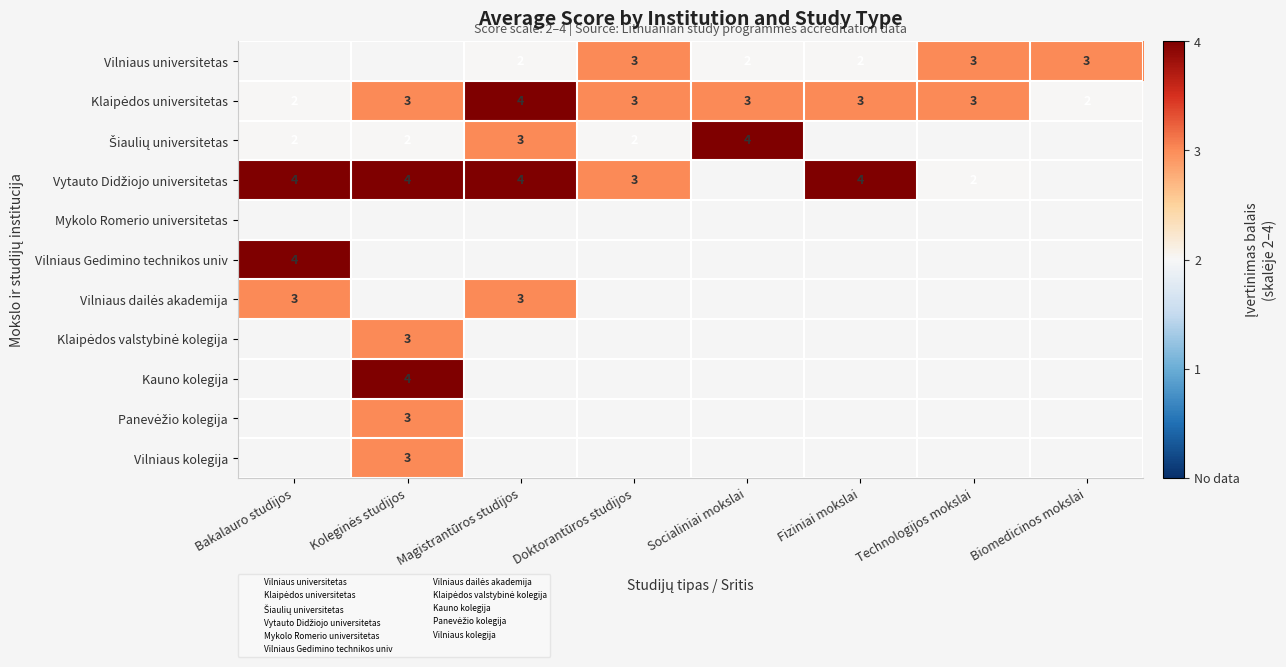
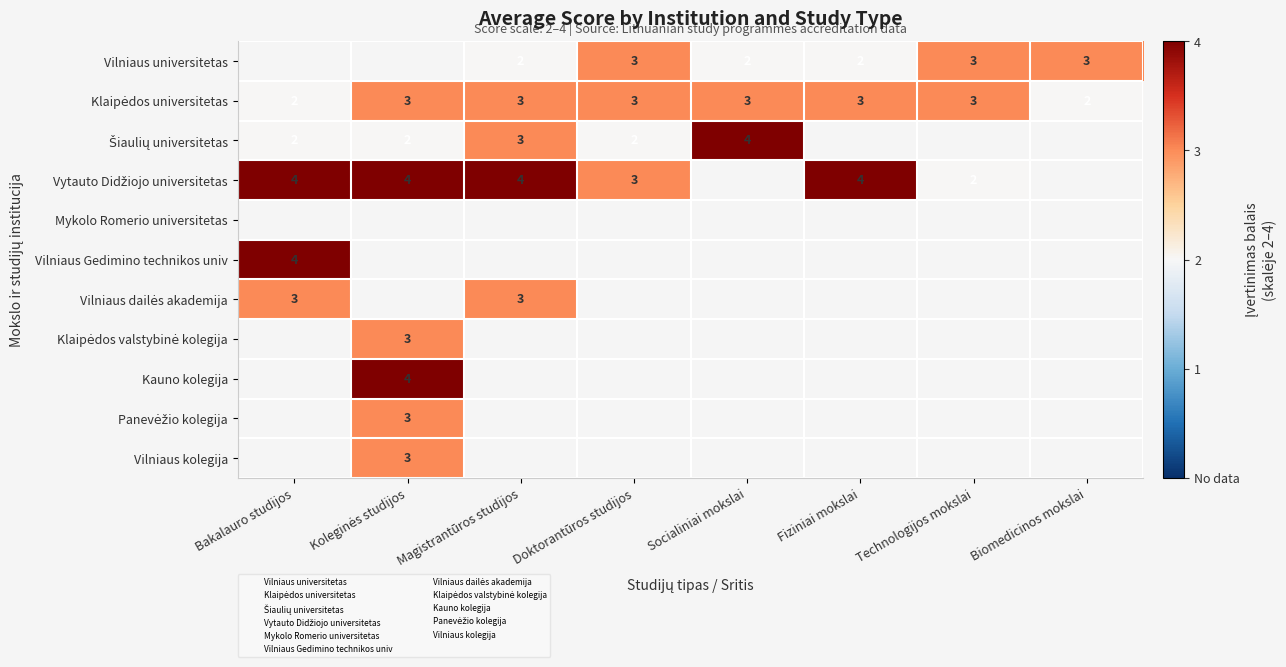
Klaipėdos universitetas, Magistrantūros studijos: 4 -> 3
